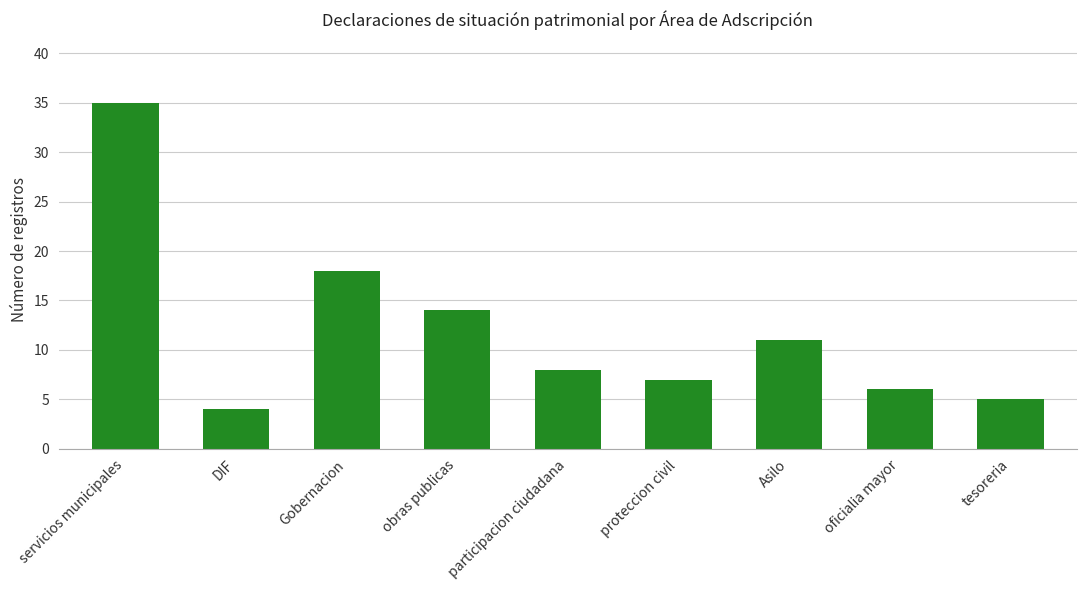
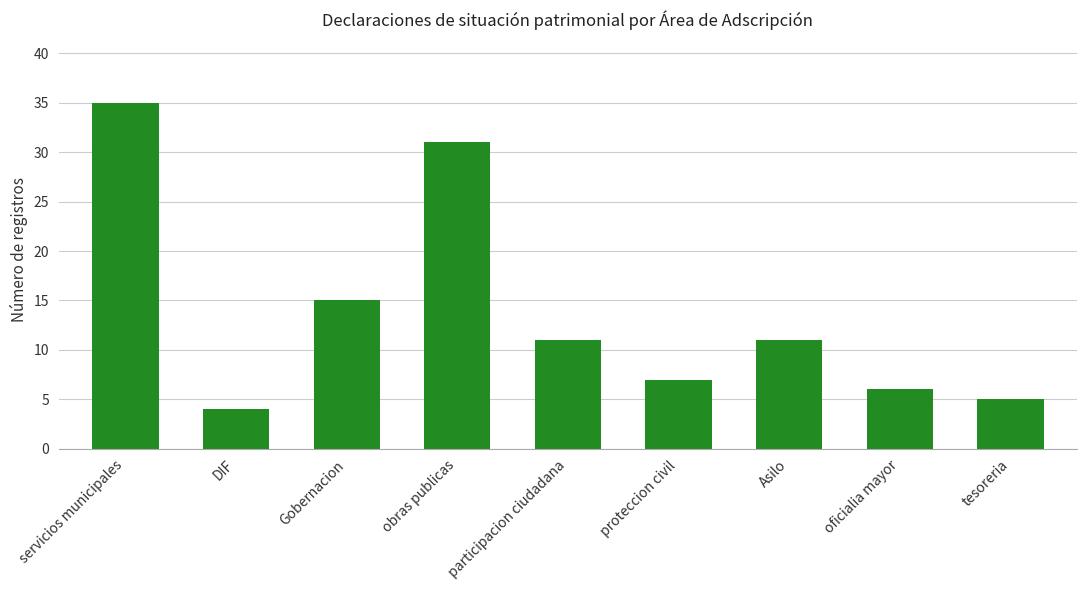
Gobernacion: 18 -> 15
obras publicas: 14 -> 31
participacion ciudadana: 8 -> 11
